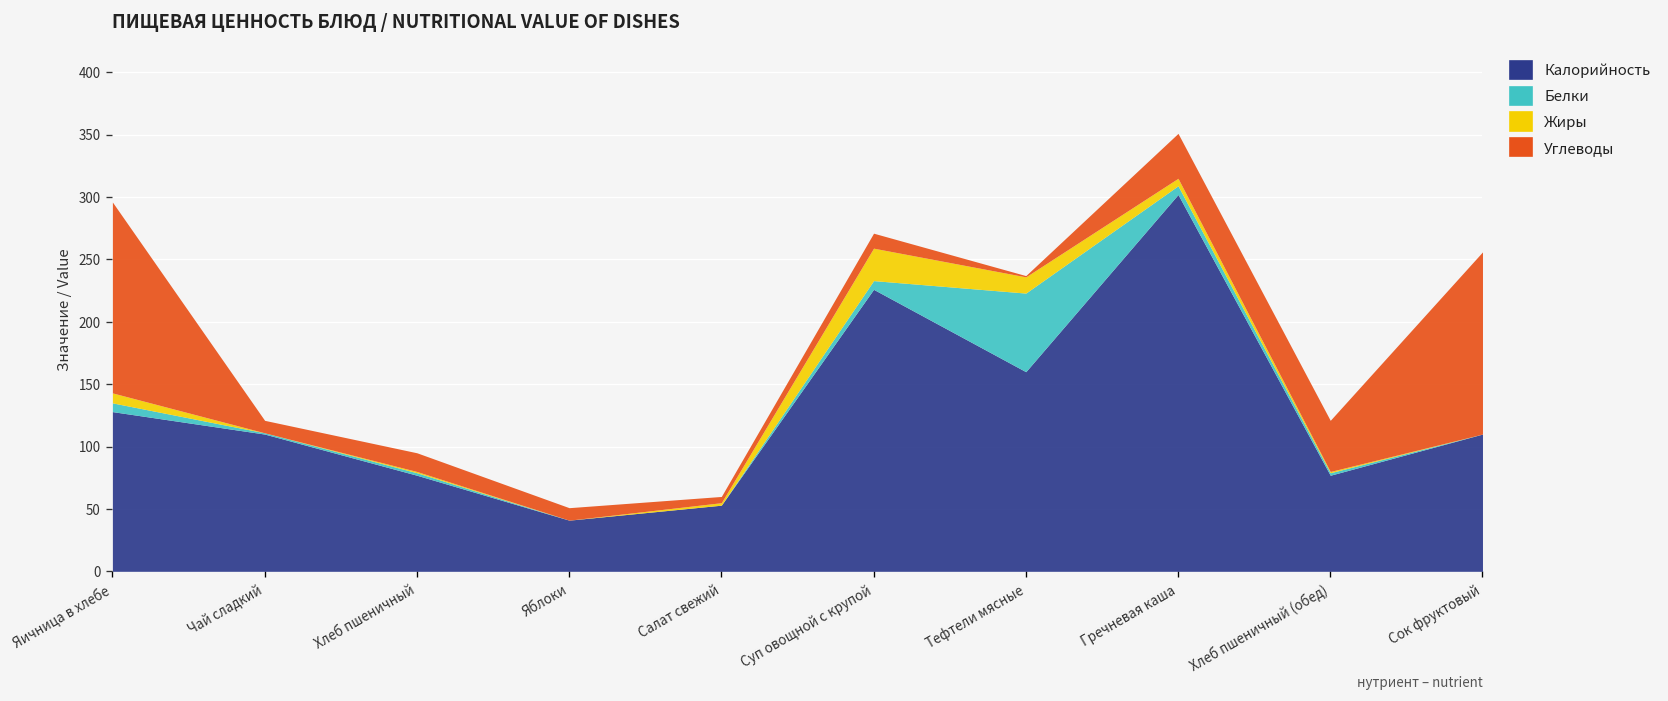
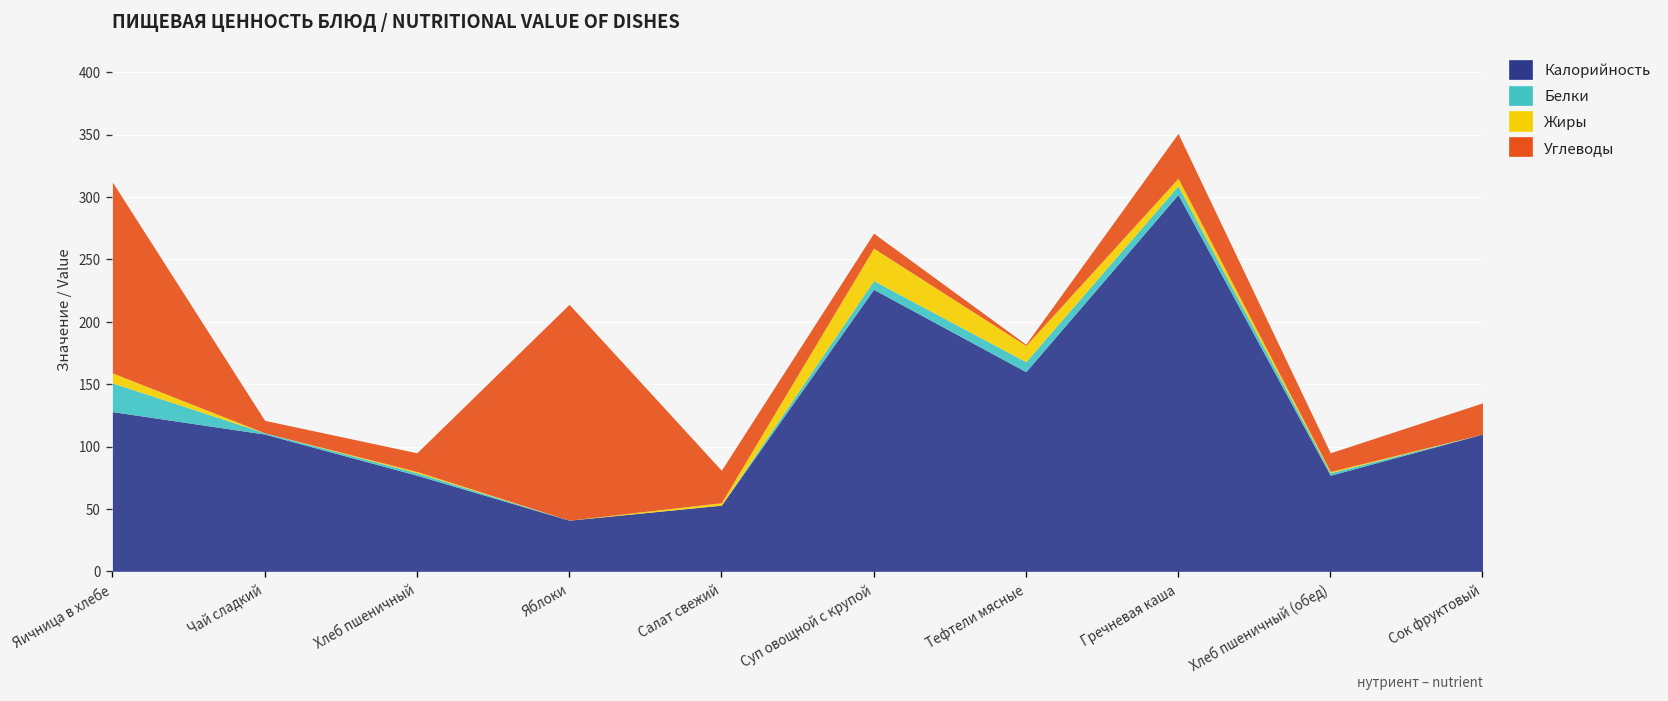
Белки, Яичница в хлебе: 7 -> 23
Углеводы, Яблоки: 10 -> 173
Углеводы, Салат свежий: 5 -> 26
Белки, Тефтели мясные: 63 -> 8
Углеводы, Хлеб пшеничный (обед): 41 -> 15
Углеводы, Сок фруктовый: 146 -> 25
